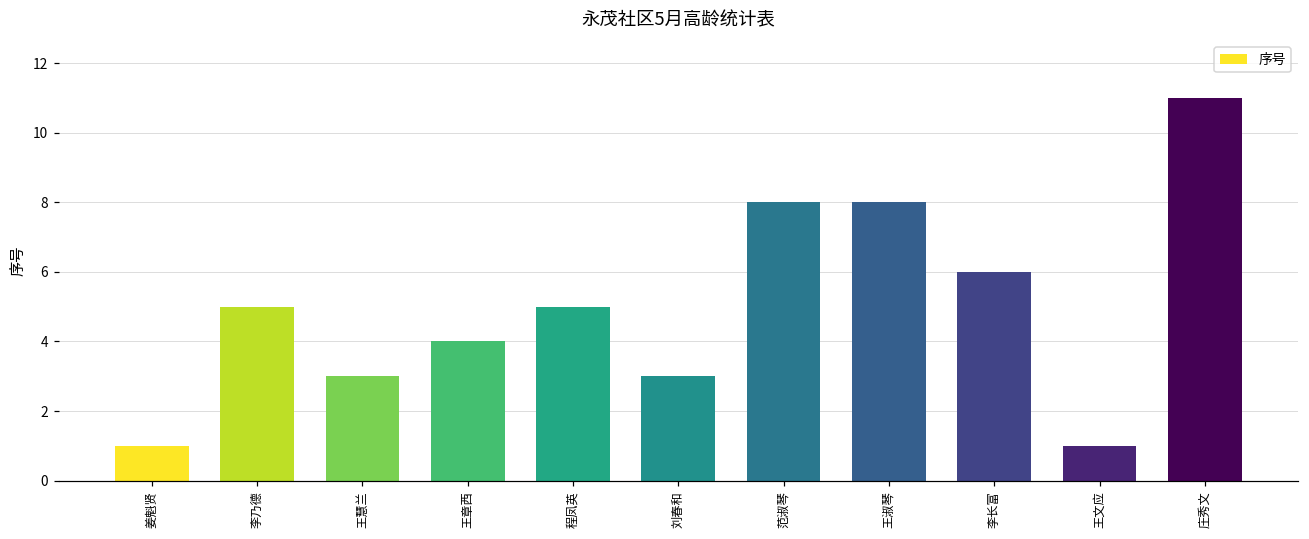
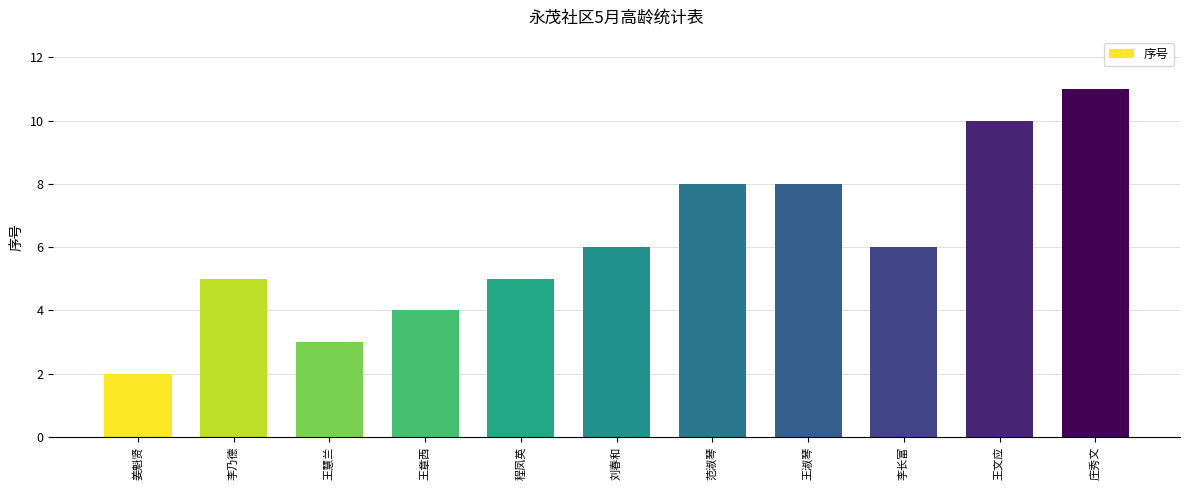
姜魁贤: 1 -> 2
刘春和: 3 -> 6
王文应: 1 -> 10
